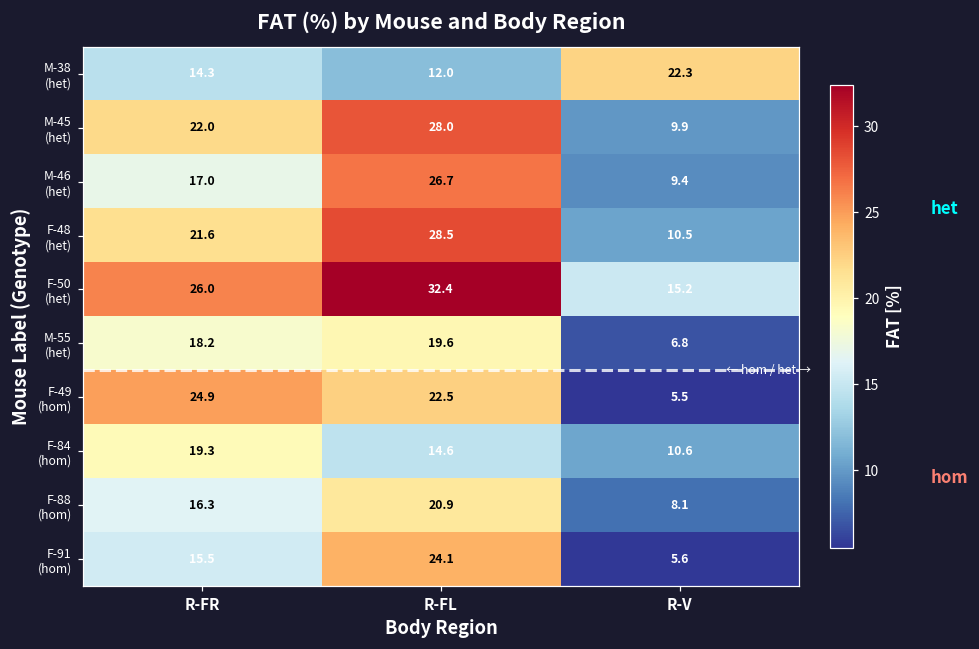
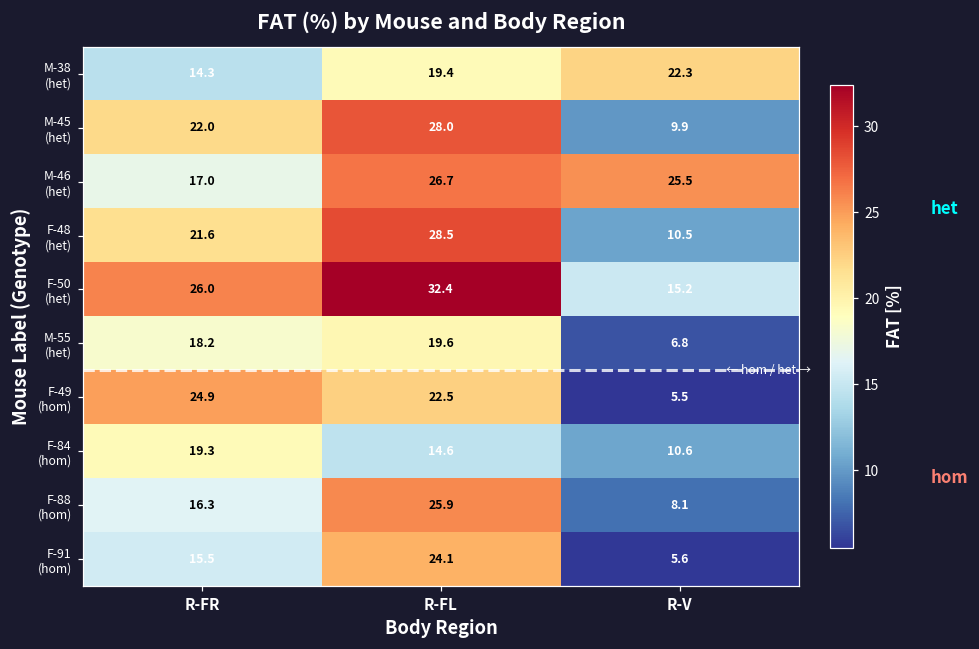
M-38 (het), R-FL: 12.0 -> 19.4
M-46 (het), R-V: 9.4 -> 25.5
F-88 (hom), R-FL: 20.9 -> 25.9
